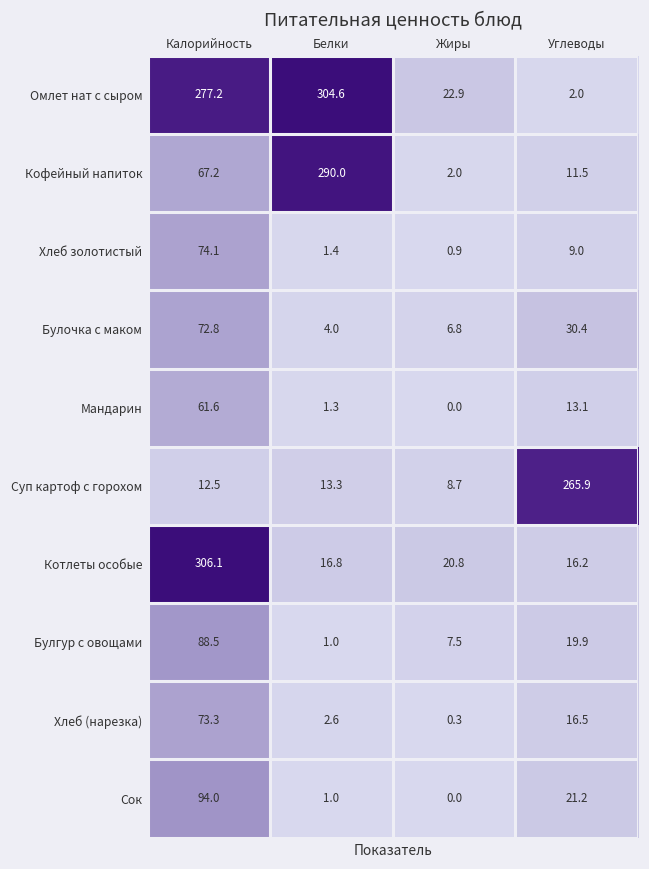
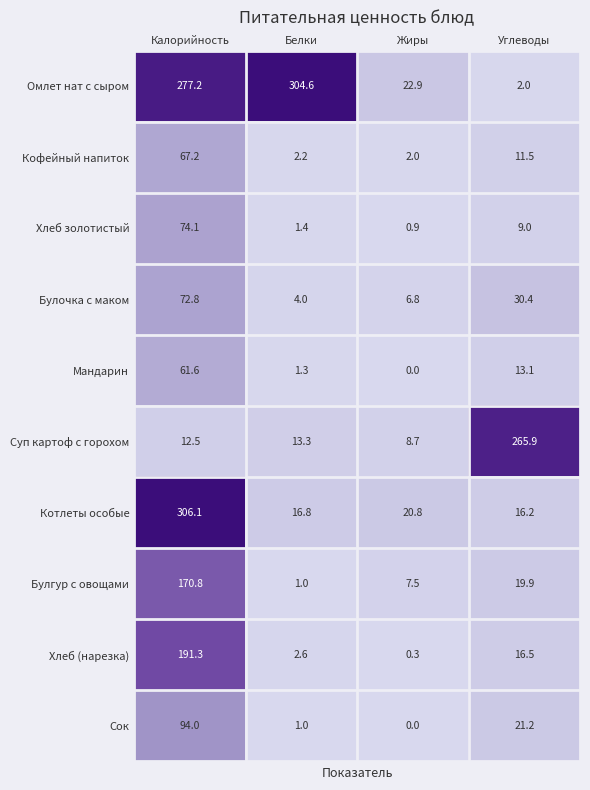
Кофейный напиток, Белки: 290.0 -> 2.2
Булгур с овощами, Калорийность: 88.5 -> 170.8
Хлеб (нарезка), Калорийность: 73.3 -> 191.3
